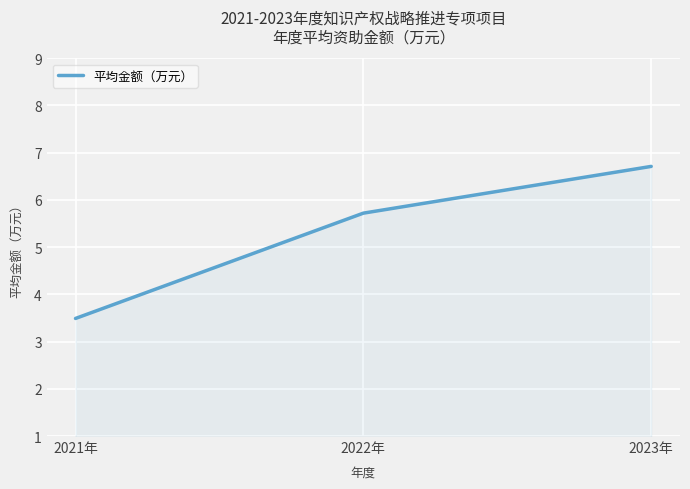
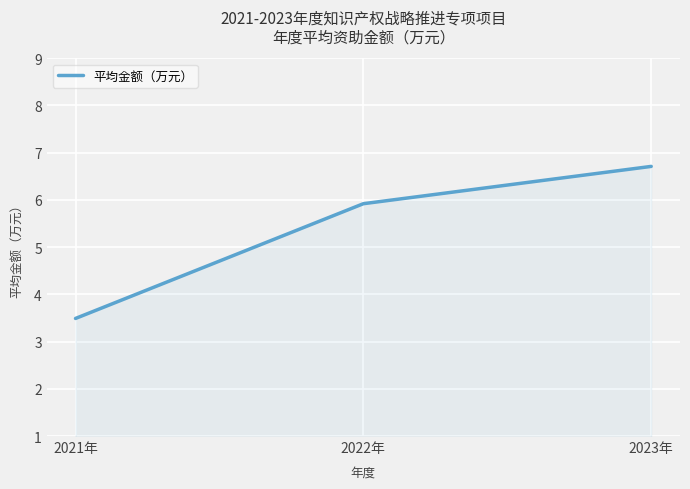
2022年: 5.7 -> 5.9
